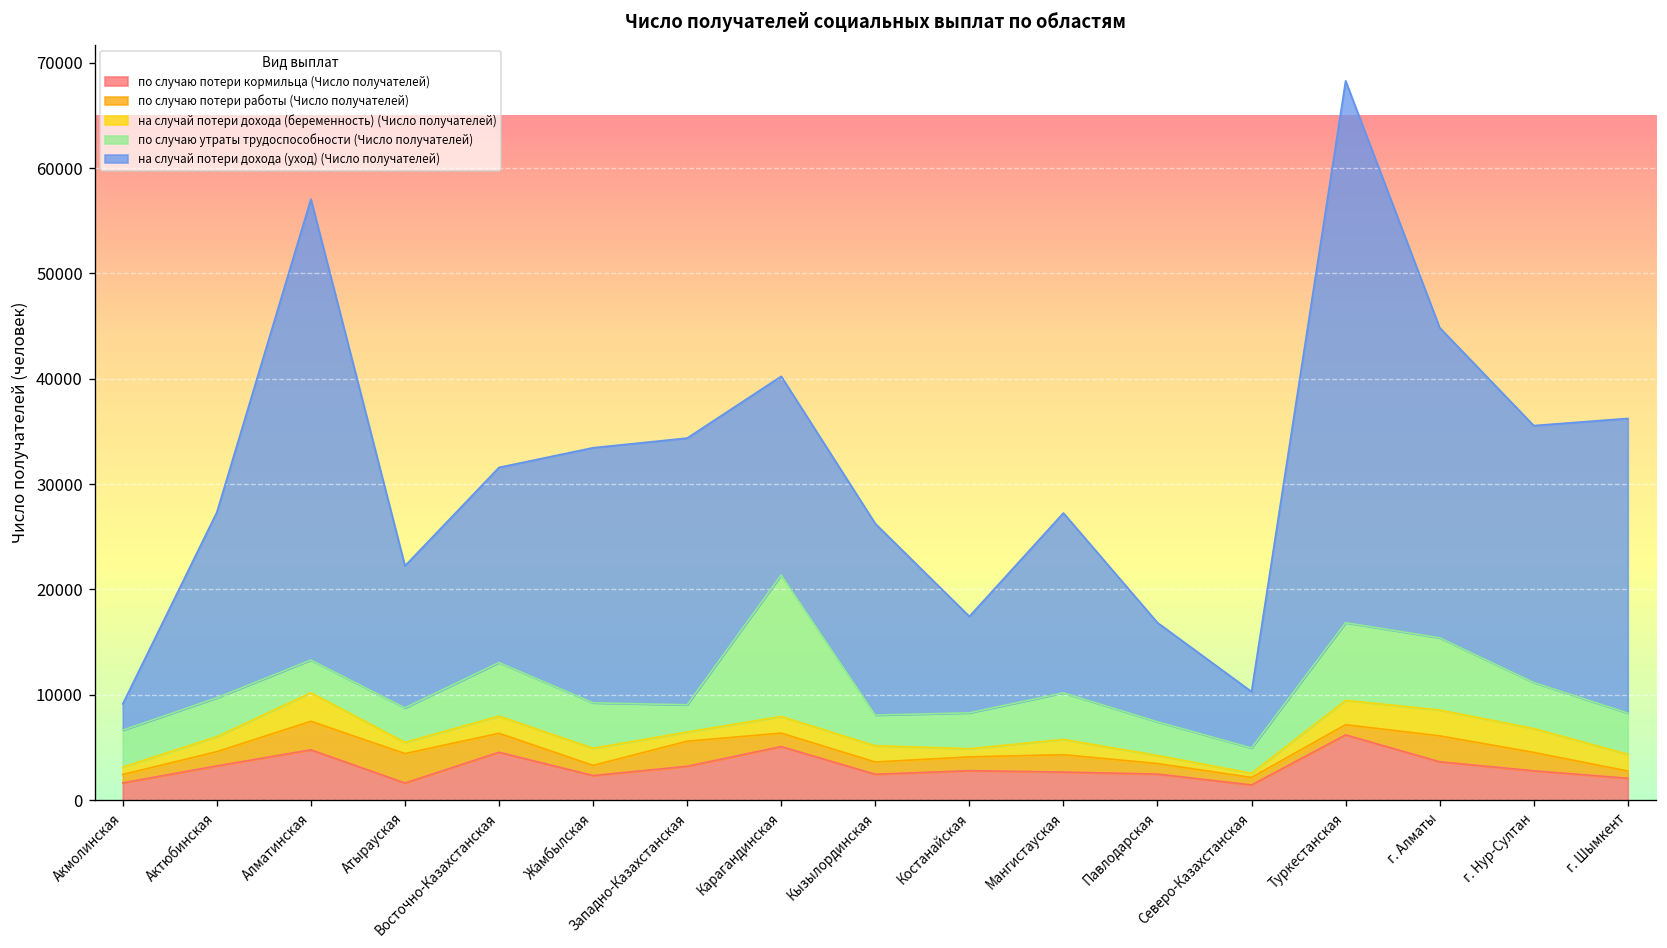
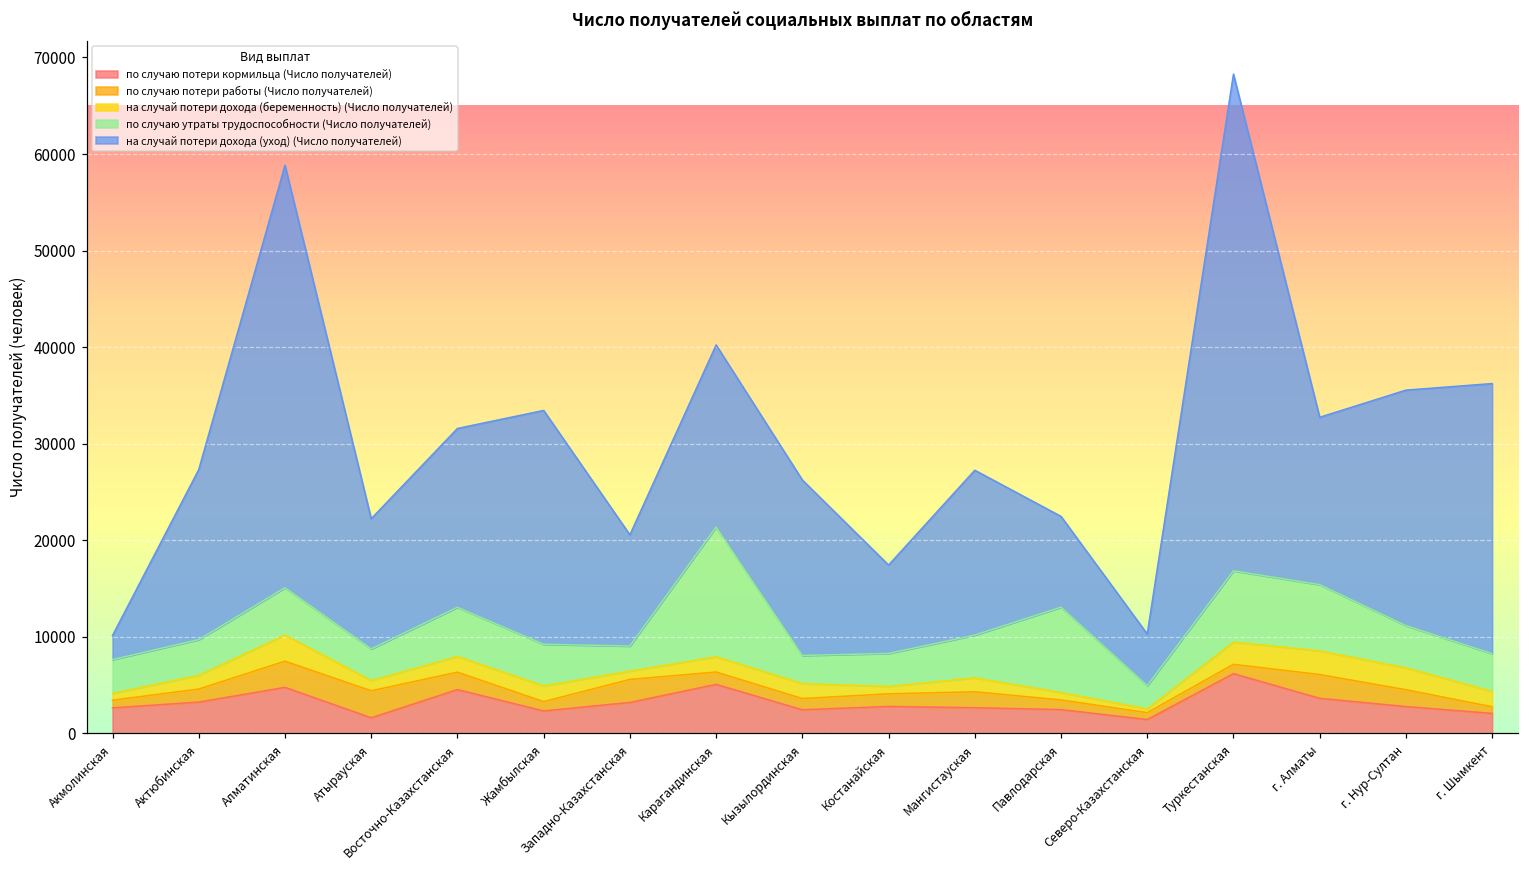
по случаю потери кормильца (Число получателей), Акмолинская: 2000 -> 3000
по случаю утраты трудоспособности (Число получателей), Алматинская: 3000 -> 5000
на случай потери дохода (уход) (Число получателей), Западно-Казахстанская: 25000 -> 12000
по случаю утраты трудоспособности (Число получателей), Павлодарская: 3000 -> 9000
на случай потери дохода (уход) (Число получателей), г. Алматы: 29000 -> 17000
